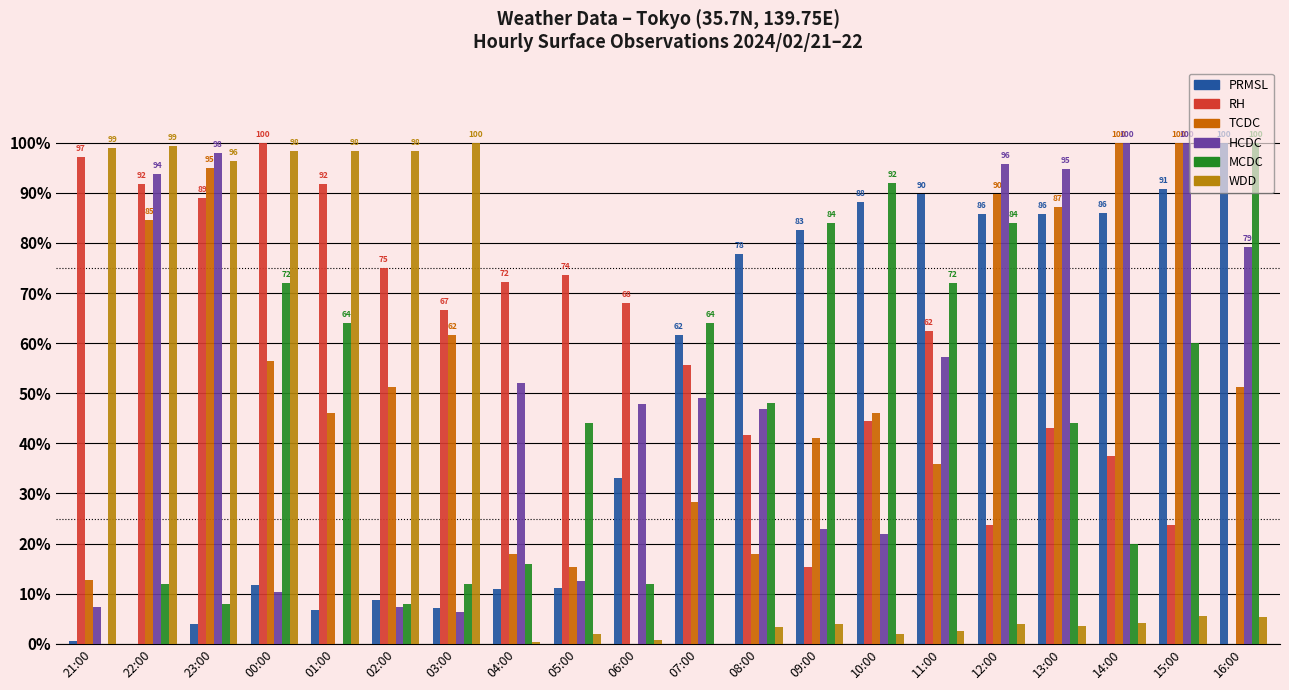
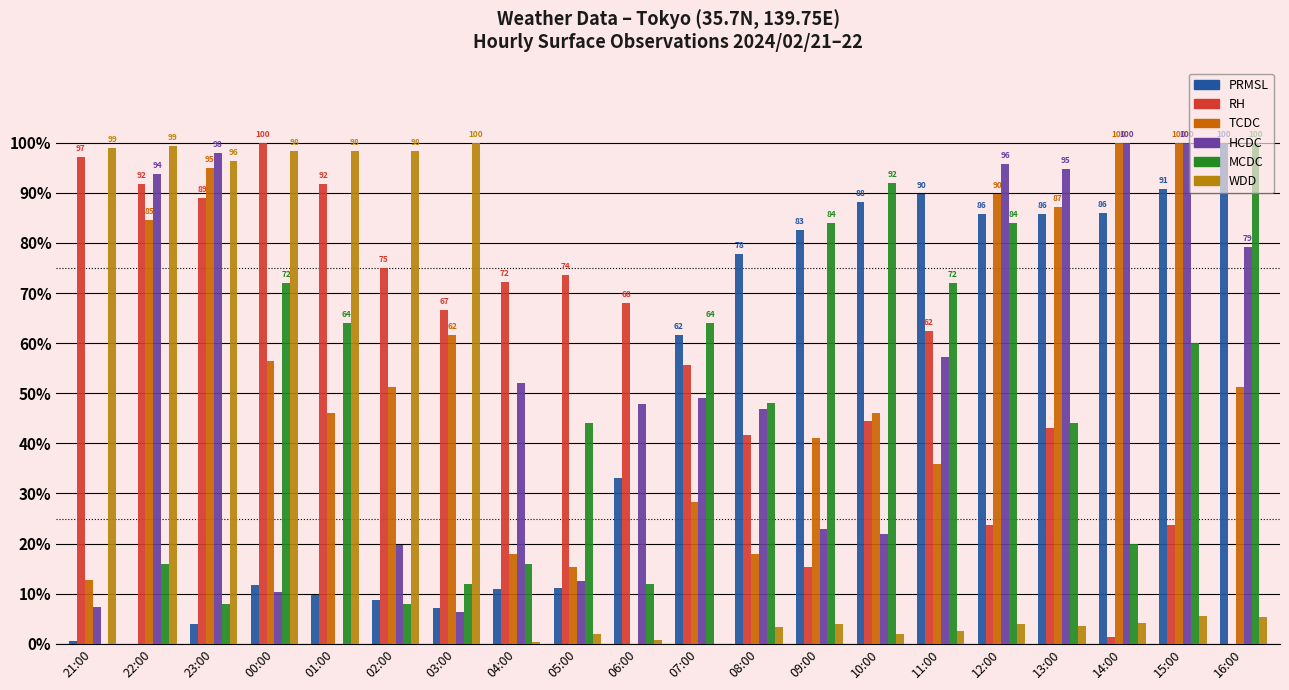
MCDC, 22:00: 12% -> 16%
PRMSL, 01:00: 7% -> 10%
HCDC, 02:00: 7% -> 20%
RH, 14:00: 38% -> 1%
